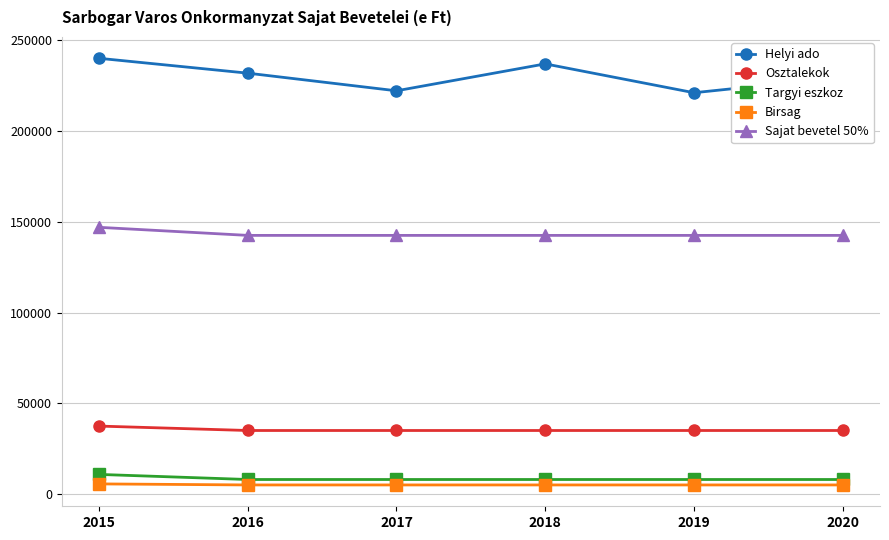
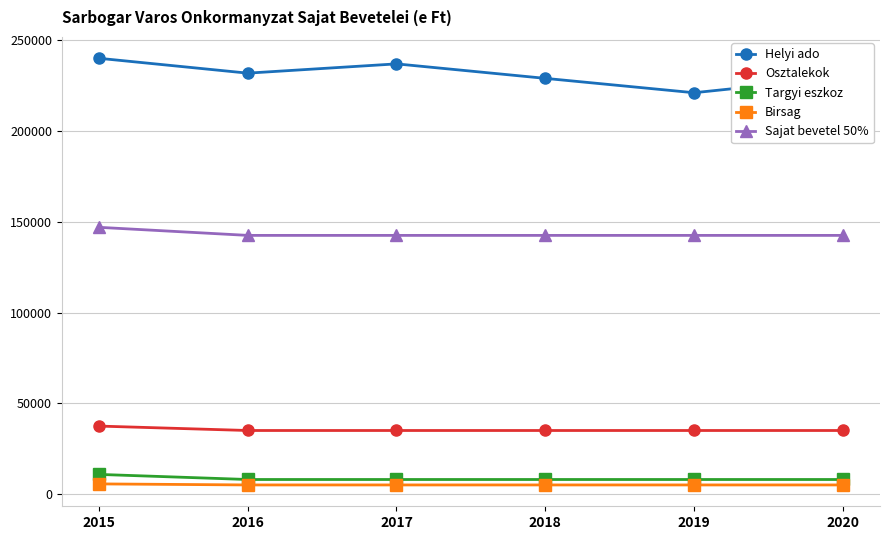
Helyi ado, 2017: 222000 -> 237000
Helyi ado, 2018: 237000 -> 229000
